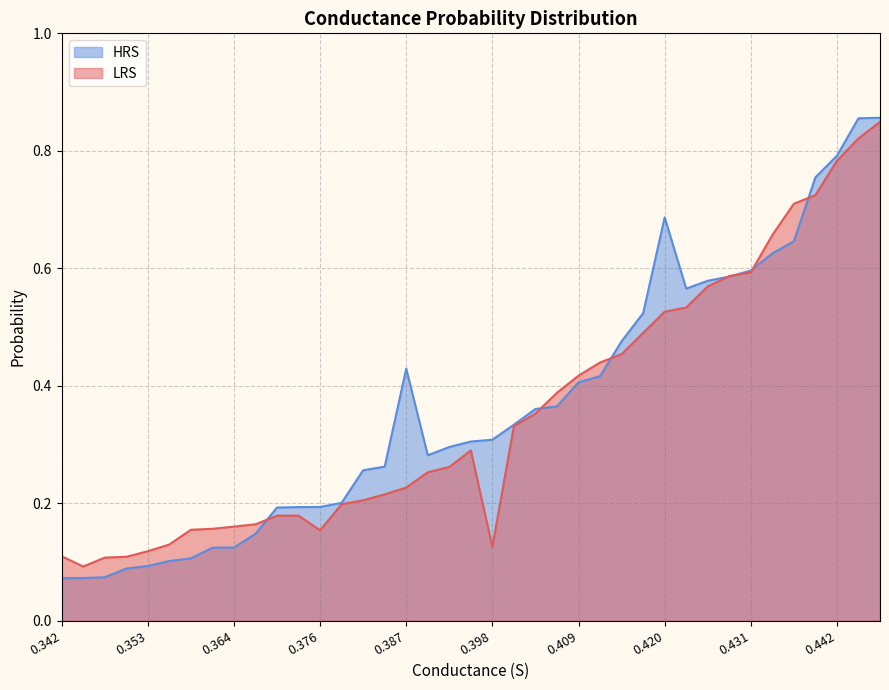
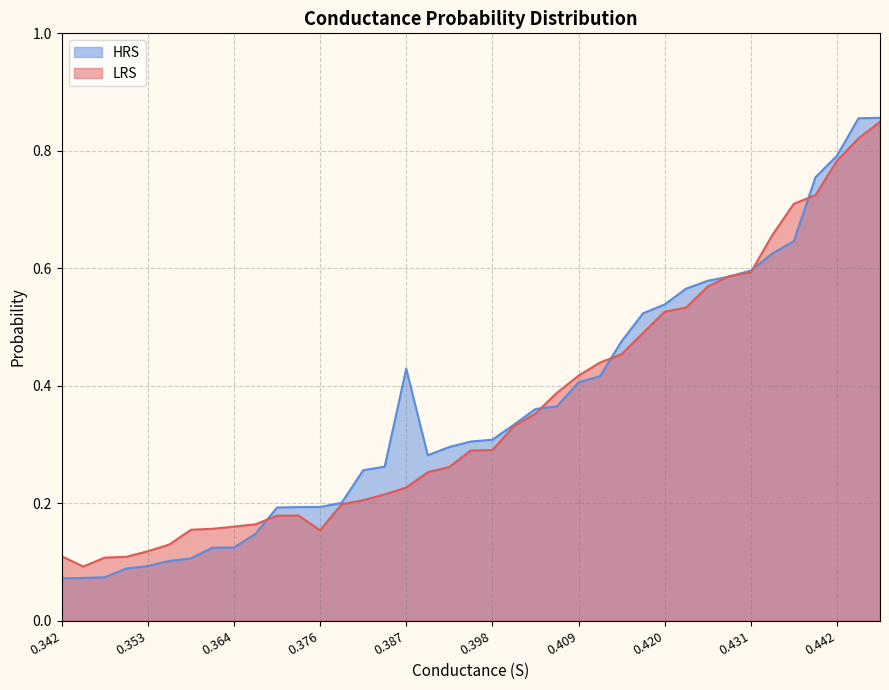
LRS, 0.398: 0.13 -> 0.29
HRS, 0.420: 0.69 -> 0.54
